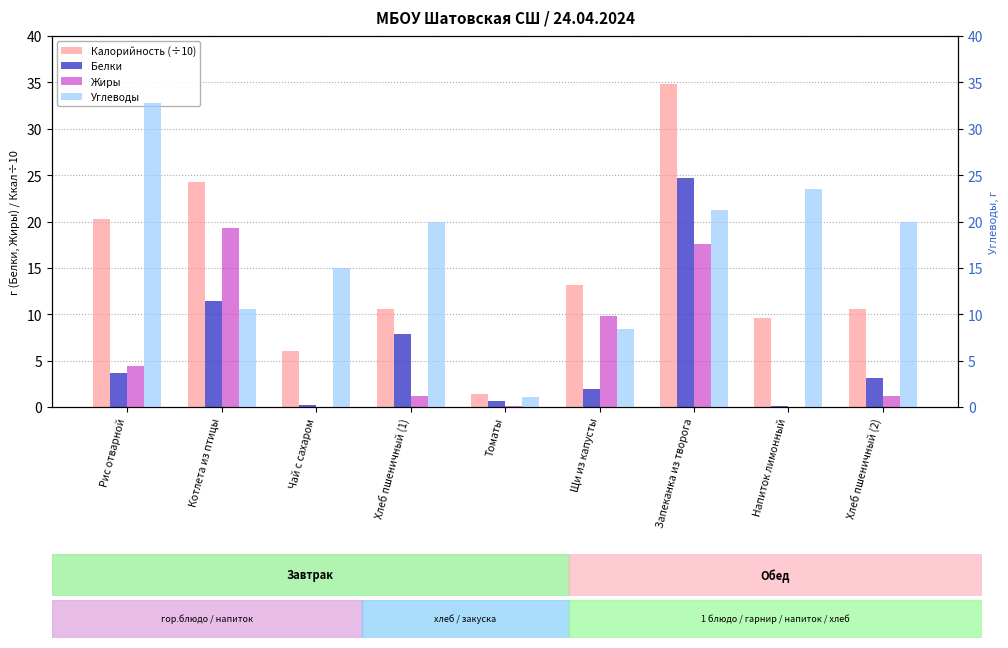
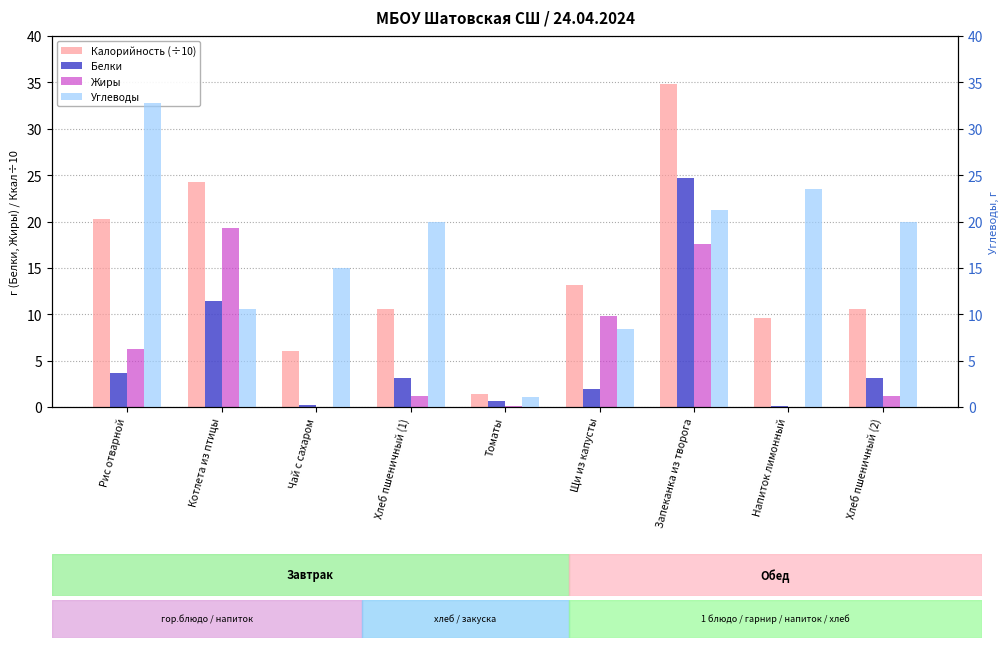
Жиры, Рис отварной: 4 -> 6
Белки, Хлеб пшеничный (1): 8 -> 3
